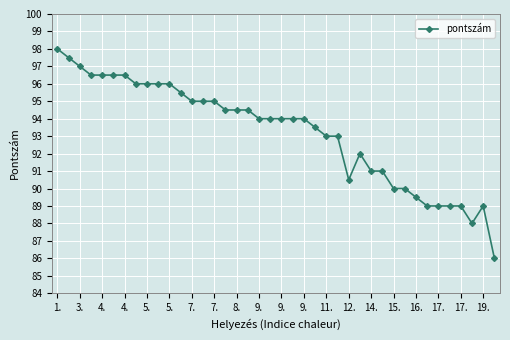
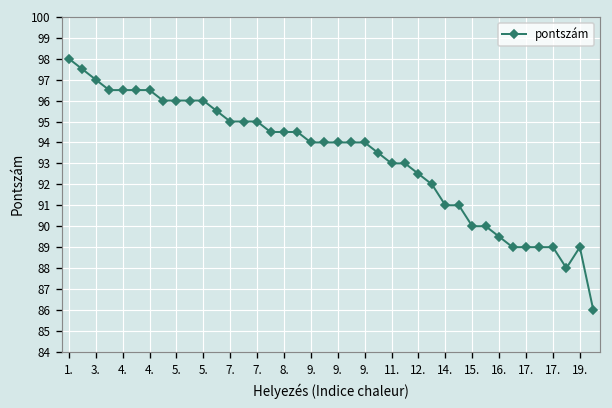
12.: 90.5 -> 92.5
